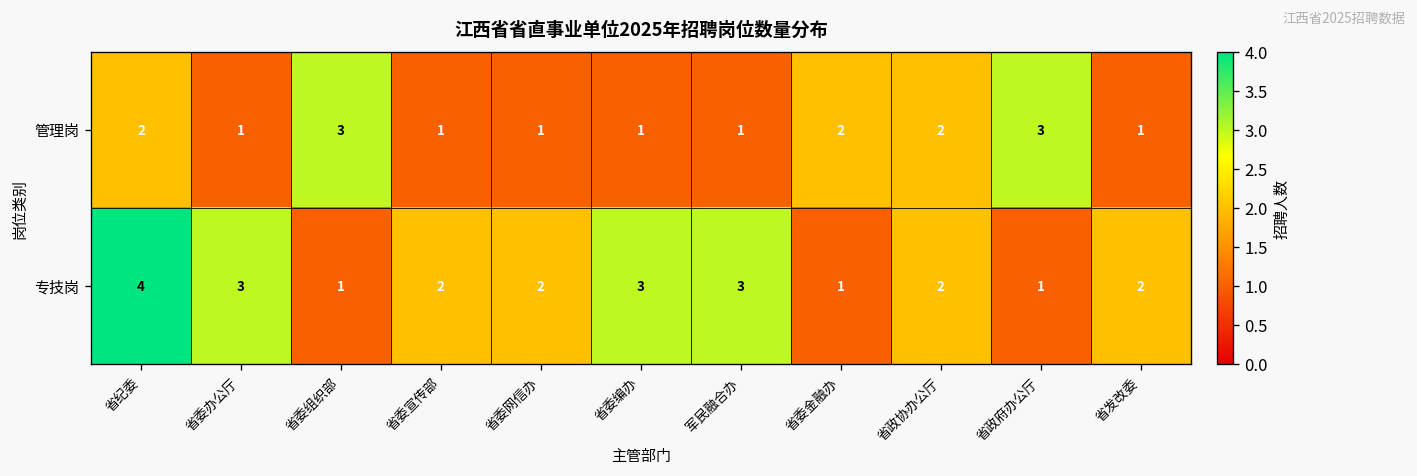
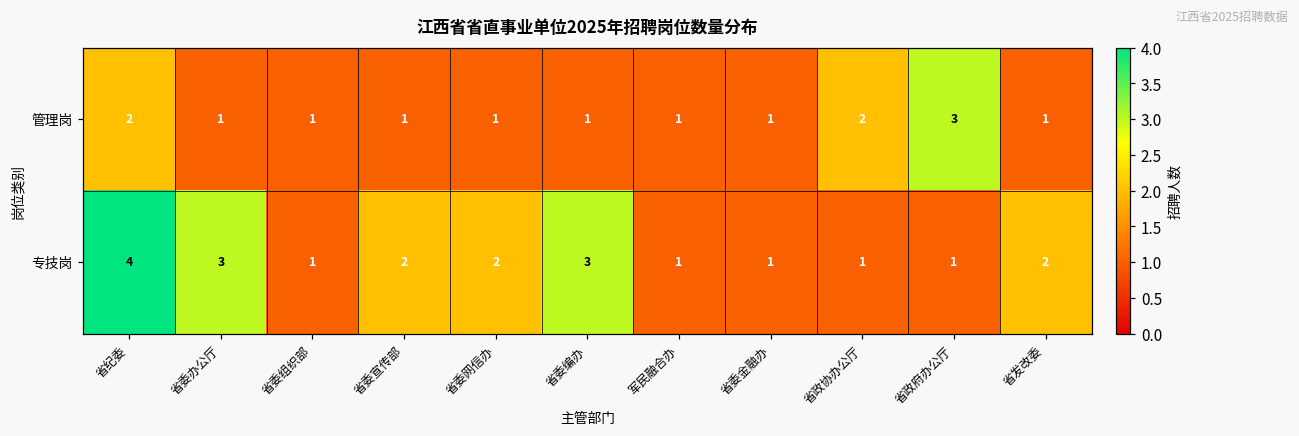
管理岗, 省委组织部: 3 -> 1
管理岗, 省委金融办: 2 -> 1
专技岗, 军民融合办: 3 -> 1
专技岗, 省政协办公厅: 2 -> 1
